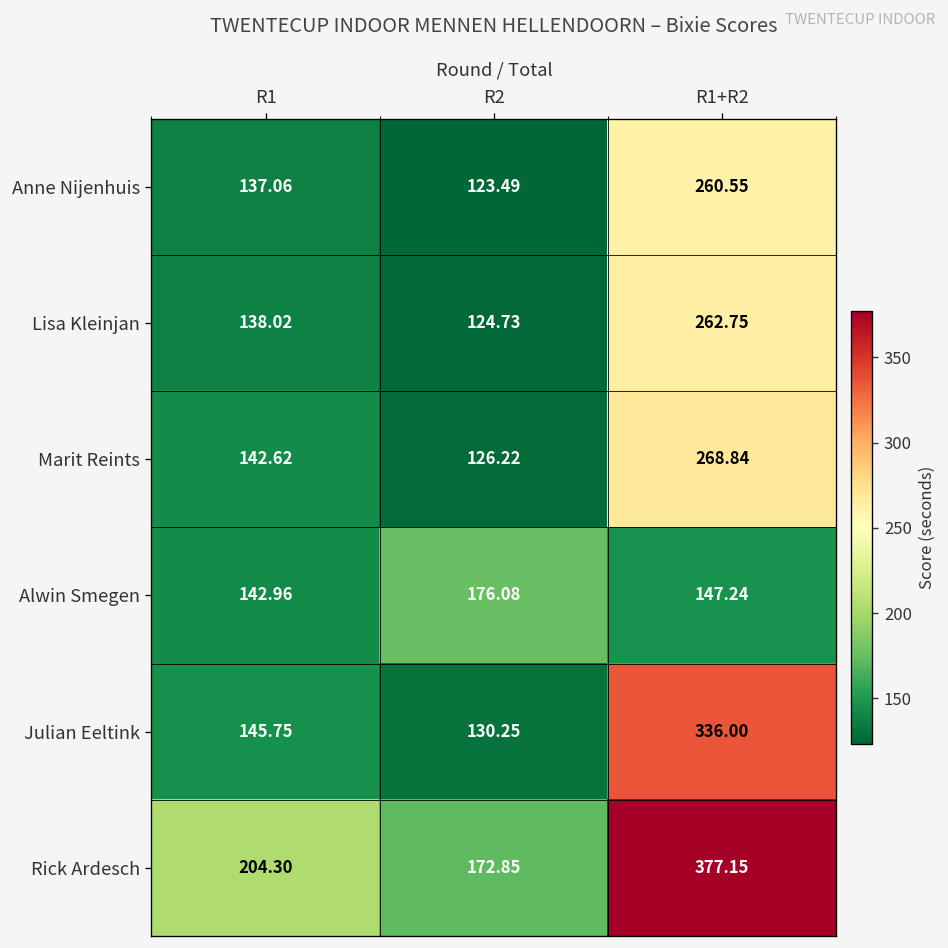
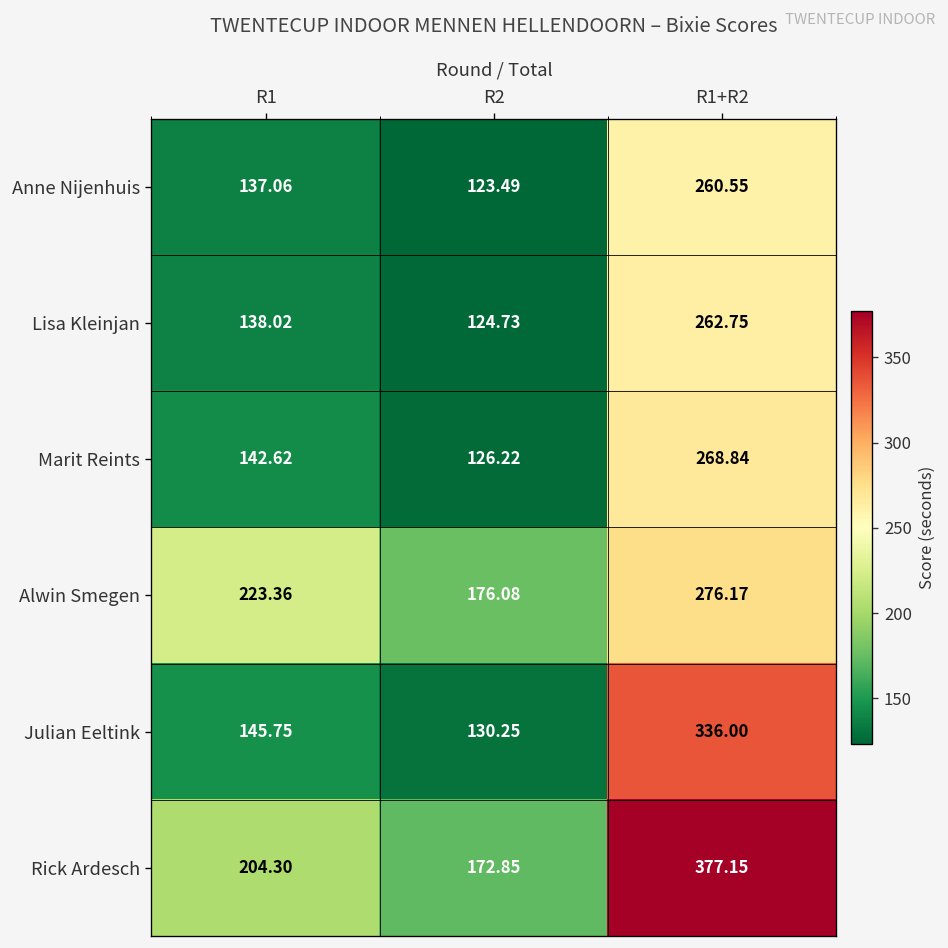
Alwin Smegen, R1: 142.96 -> 223.36
Alwin Smegen, R1+R2: 147.24 -> 276.17
